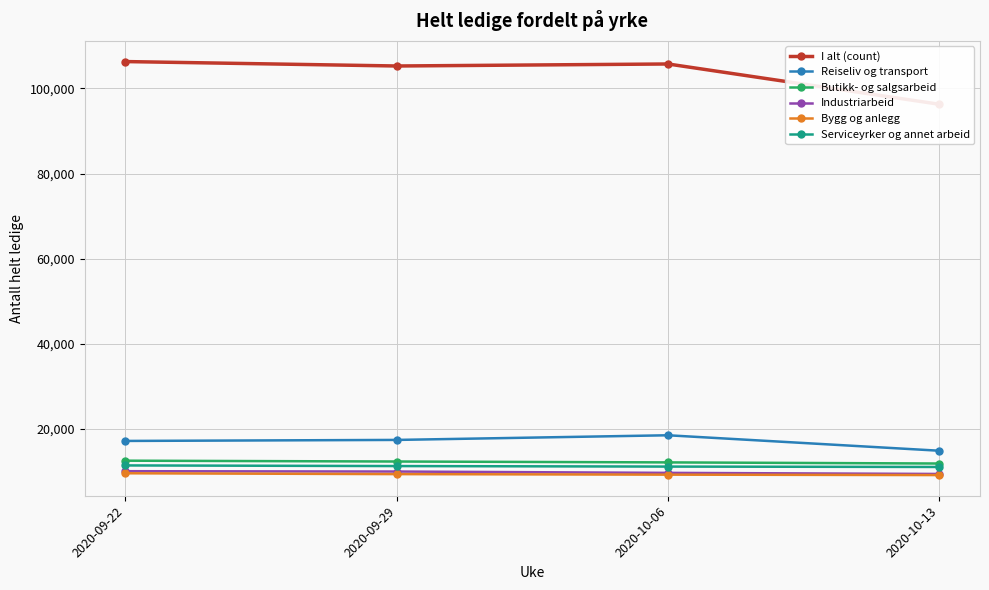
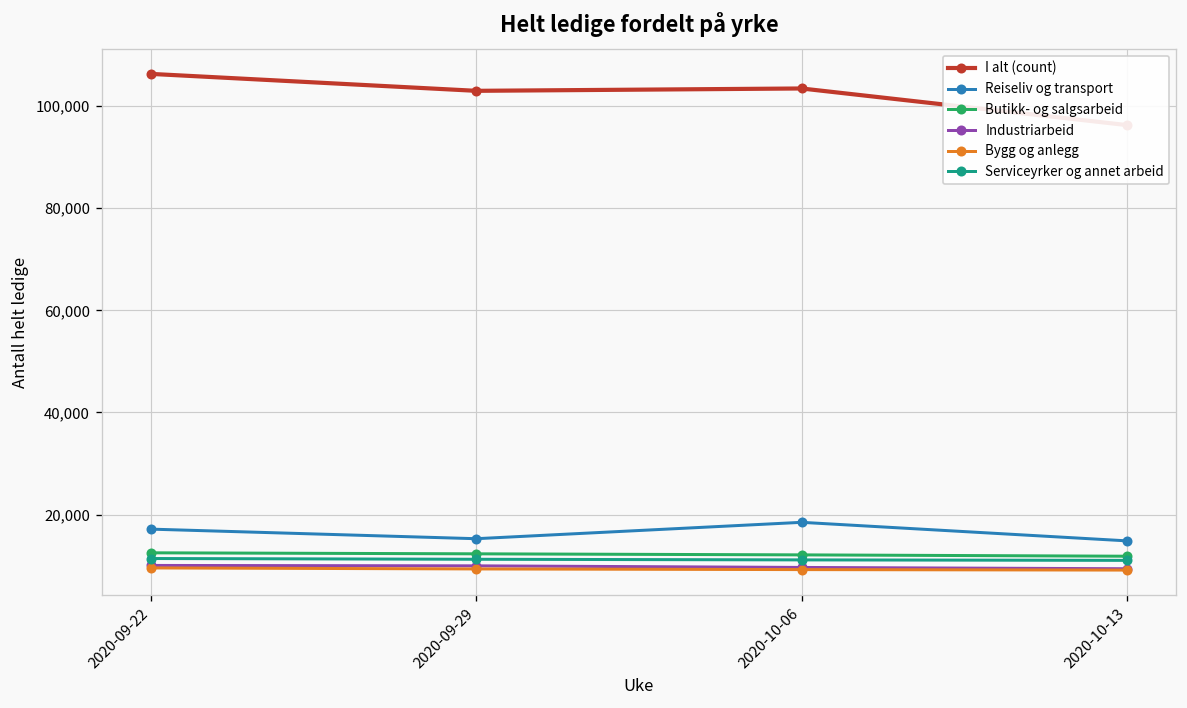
I alt (count), 2020-09-29: 105,000 -> 103,000
Reiseliv og transport, 2020-09-29: 17,000 -> 15,000
I alt (count), 2020-10-06: 106,000 -> 103,000
